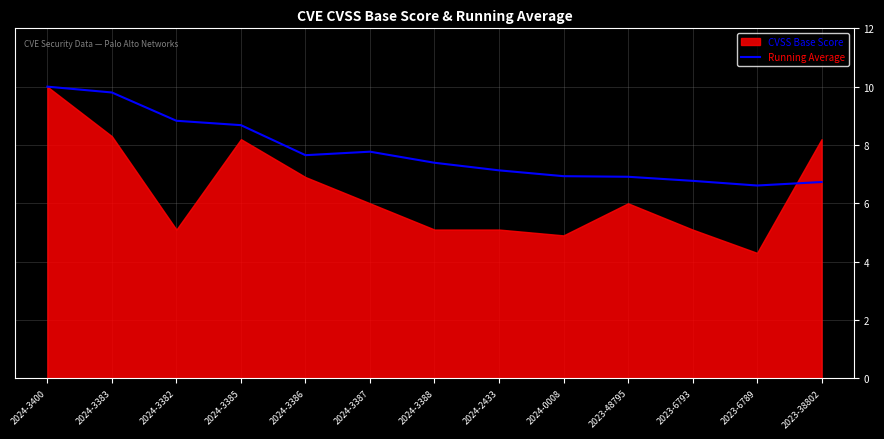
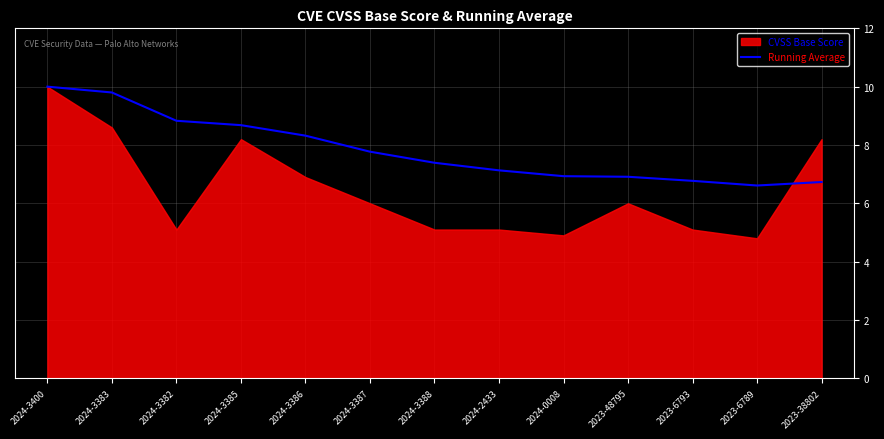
CVSS Base Score, 2024-3383: 8.3 -> 8.6
Running Average, 2024-3386: 7.7 -> 8.3
CVSS Base Score, 2023-6789: 4.3 -> 4.8
